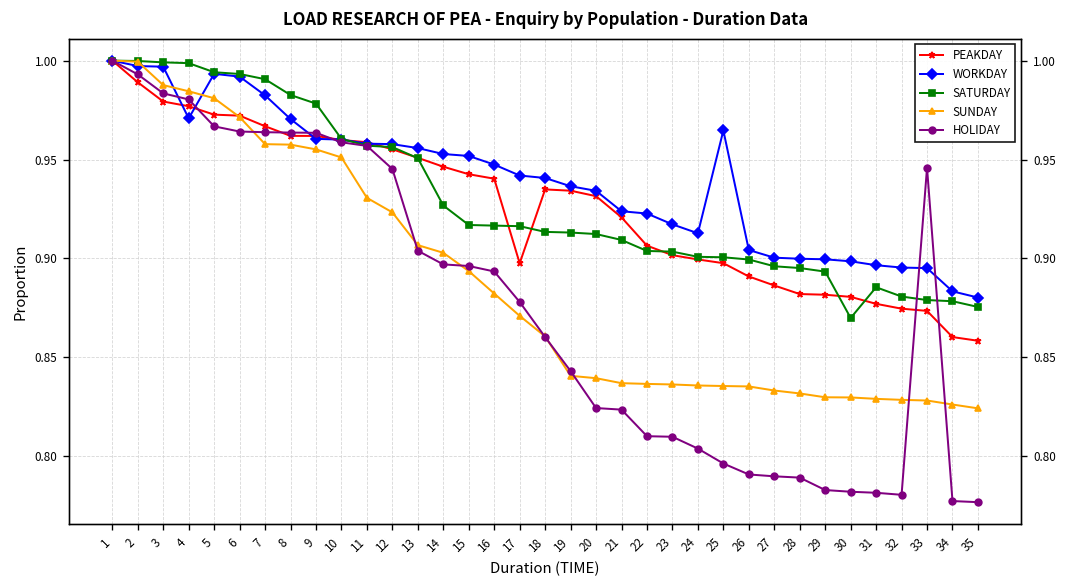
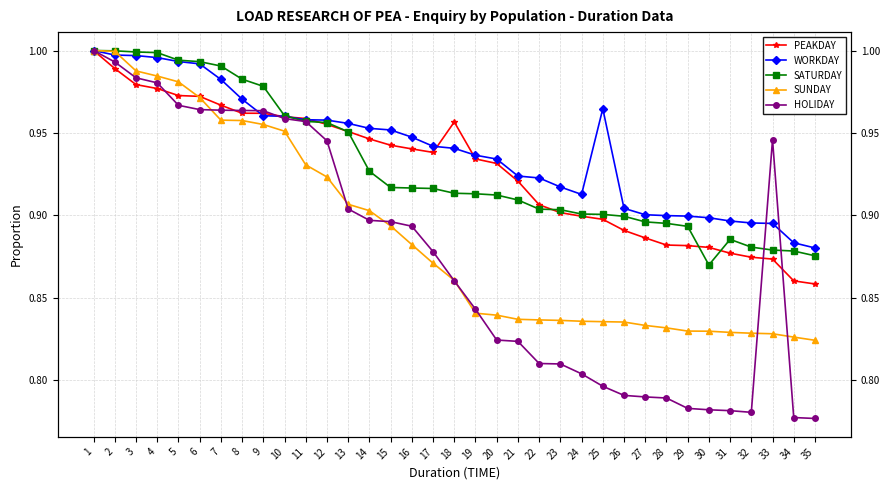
WORKDAY, 4: 0.971 -> 0.996
PEAKDAY, 17: 0.898 -> 0.938
PEAKDAY, 18: 0.935 -> 0.957
